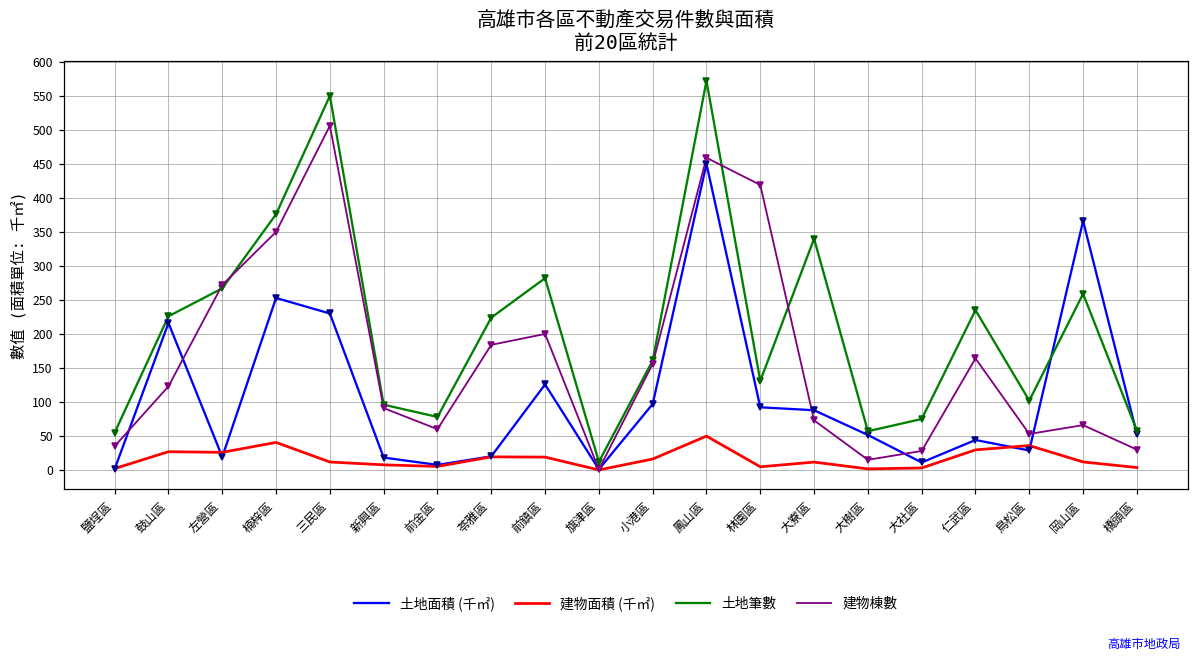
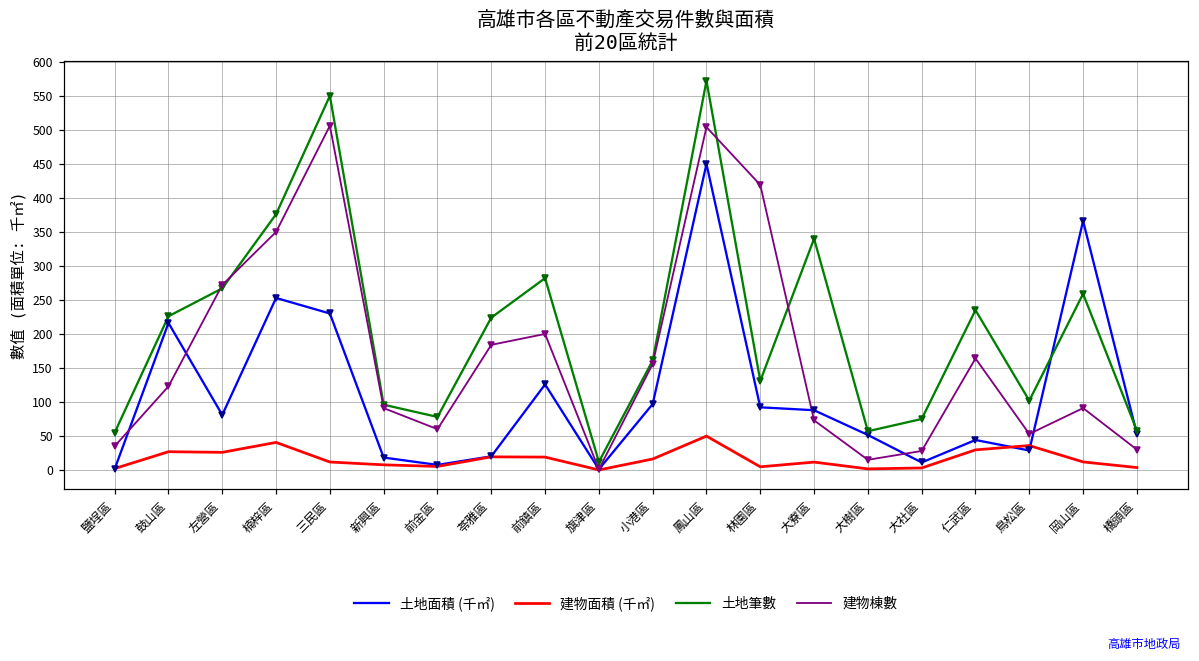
土地面積 (千㎡), 左營區: 20 -> 80
建物棟數, 鳳山區: 460 -> 500
建物棟數, 岡山區: 70 -> 90
